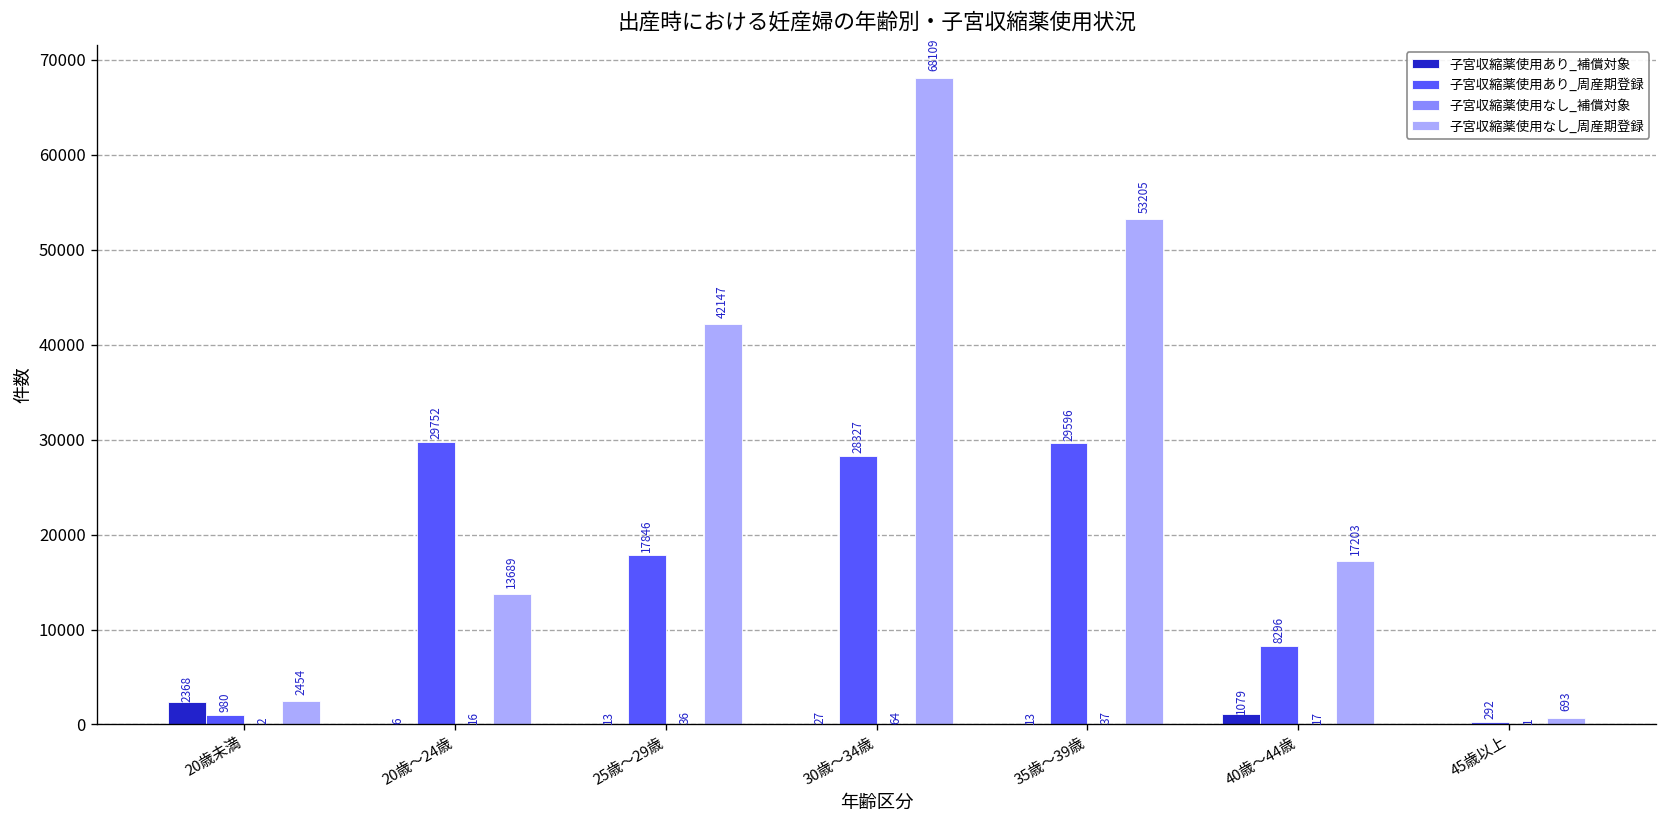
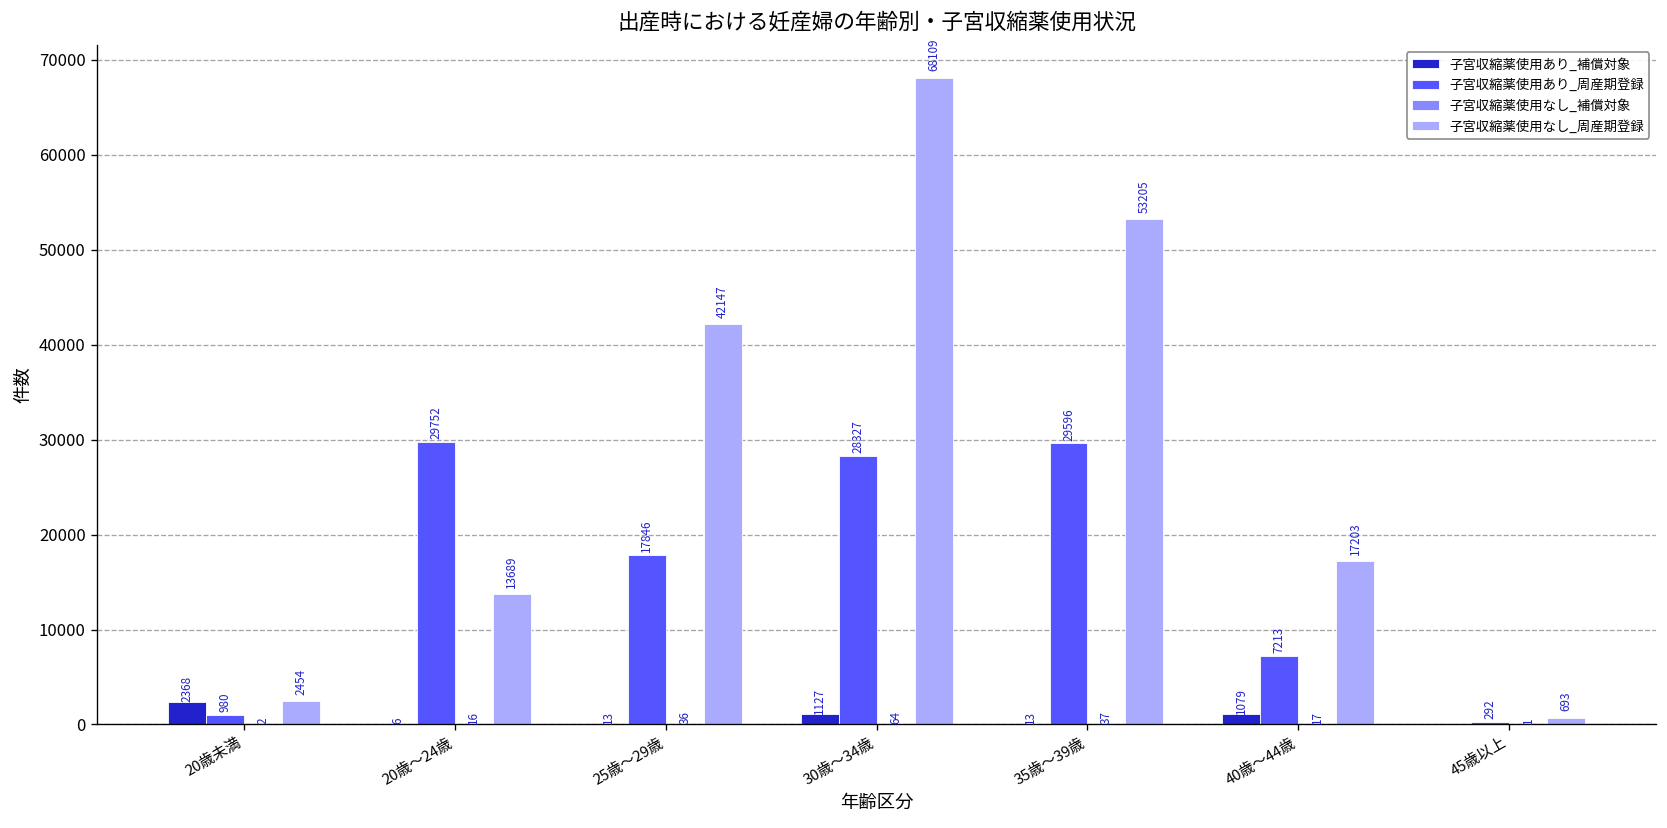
子宮収縮薬使用あり_補償対象, 30歳～34歳: 27 -> 1127
子宮収縮薬使用あり_周産期登録, 40歳～44歳: 8296 -> 7213
